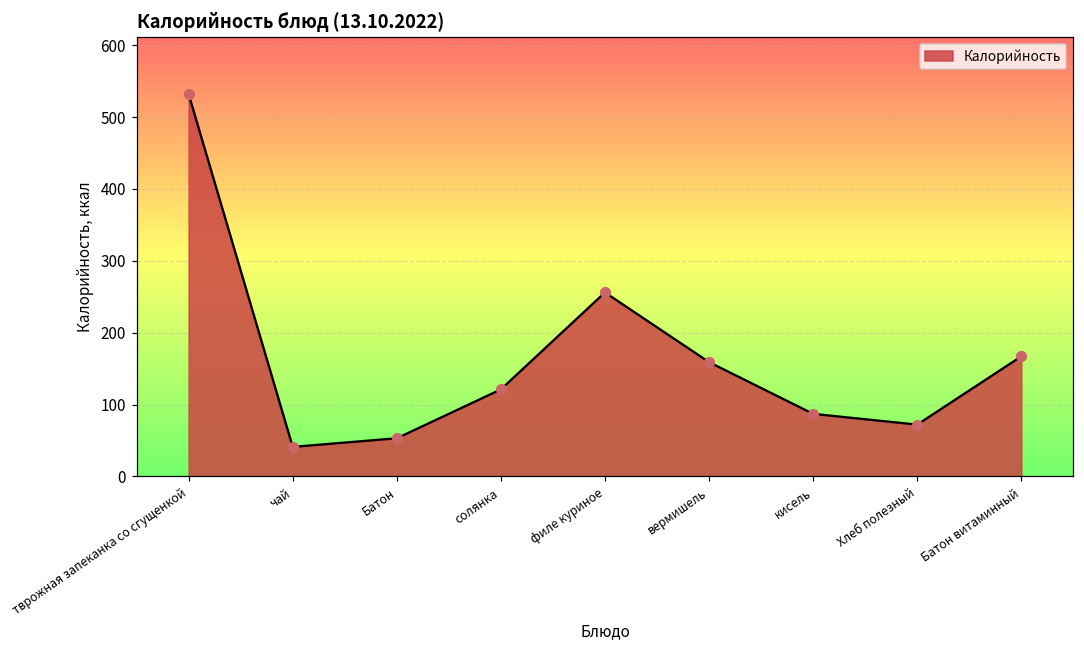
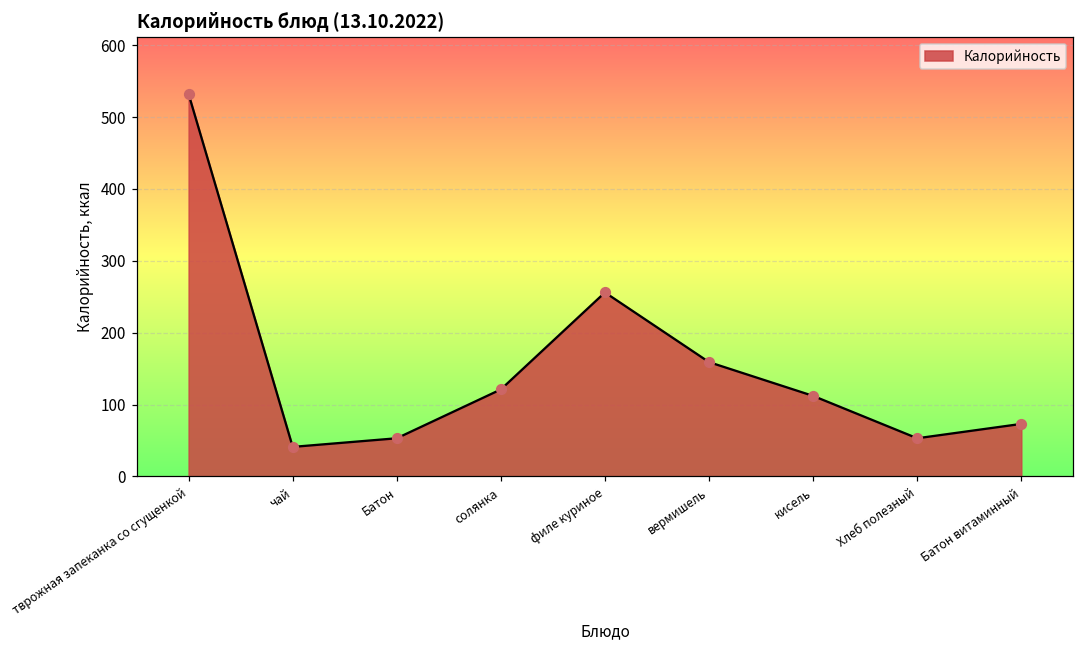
кисель: 90 -> 110
Хлеб полезный: 70 -> 50
Батон витаминный: 170 -> 70
